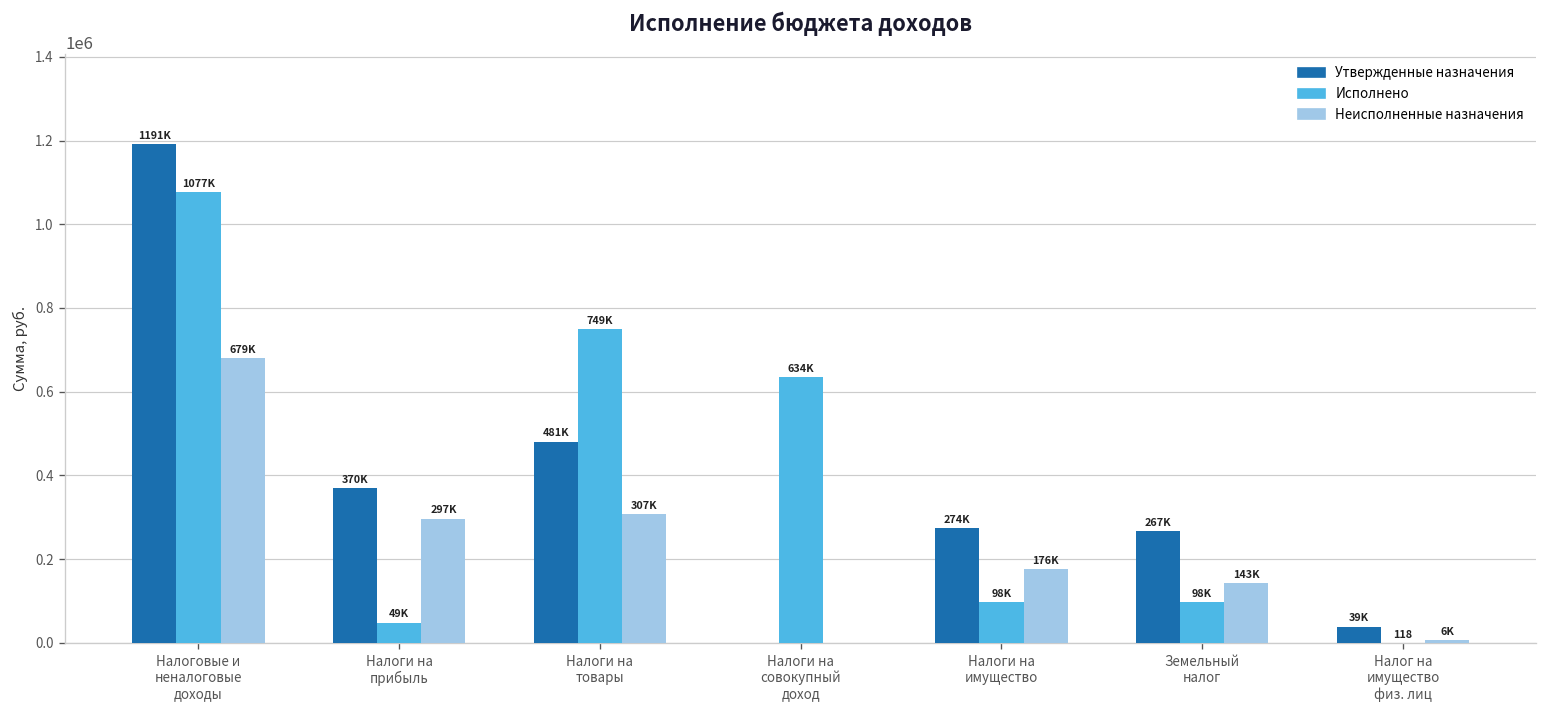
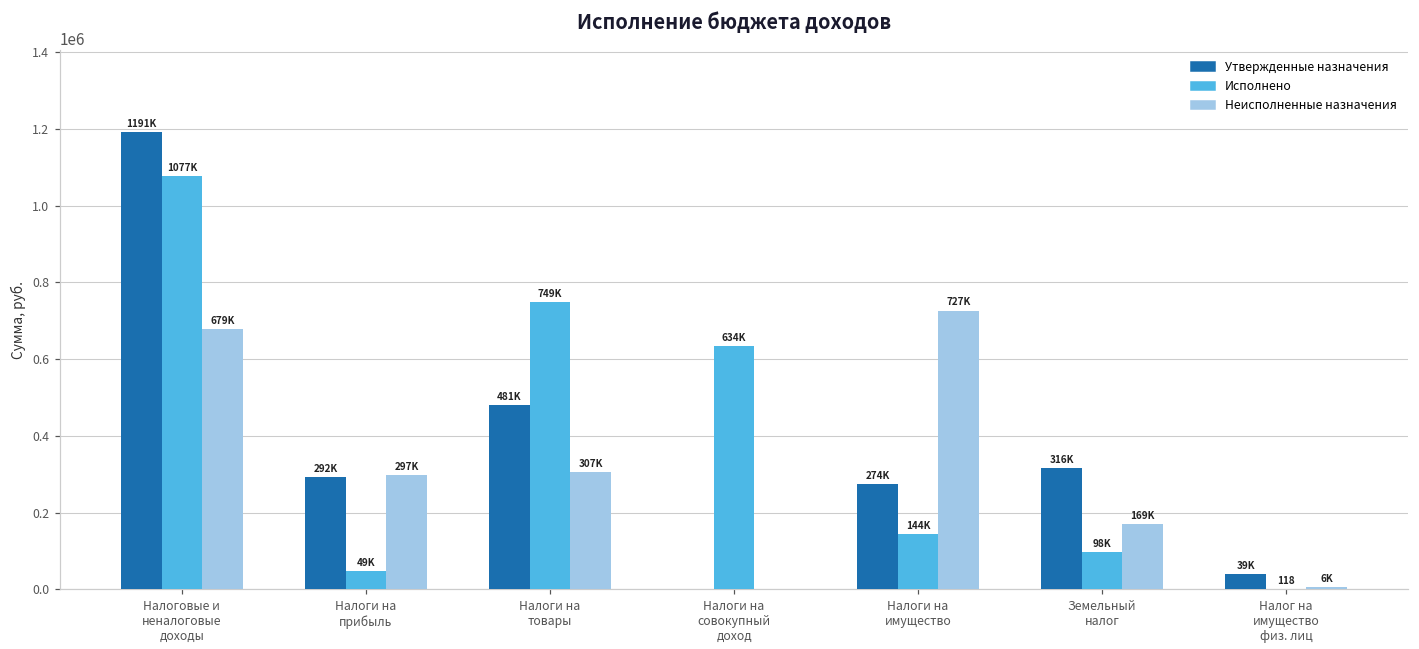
Утвержденные назначения, Налоги на прибыль: 370K -> 292K
Исполнено, Налоги на имущество: 98K -> 144K
Неисполненные назначения, Налоги на имущество: 176K -> 727K
Утвержденные назначения, Земельный налог: 267K -> 316K
Неисполненные назначения, Земельный налог: 143K -> 169K
